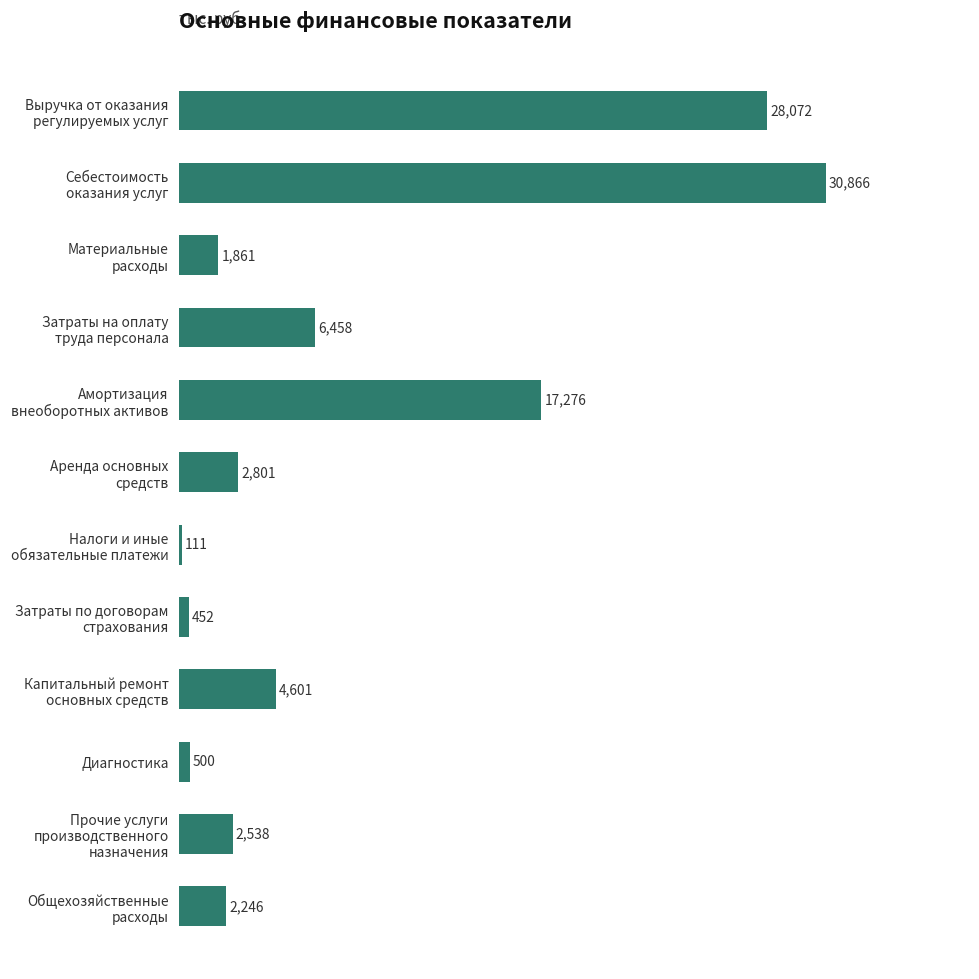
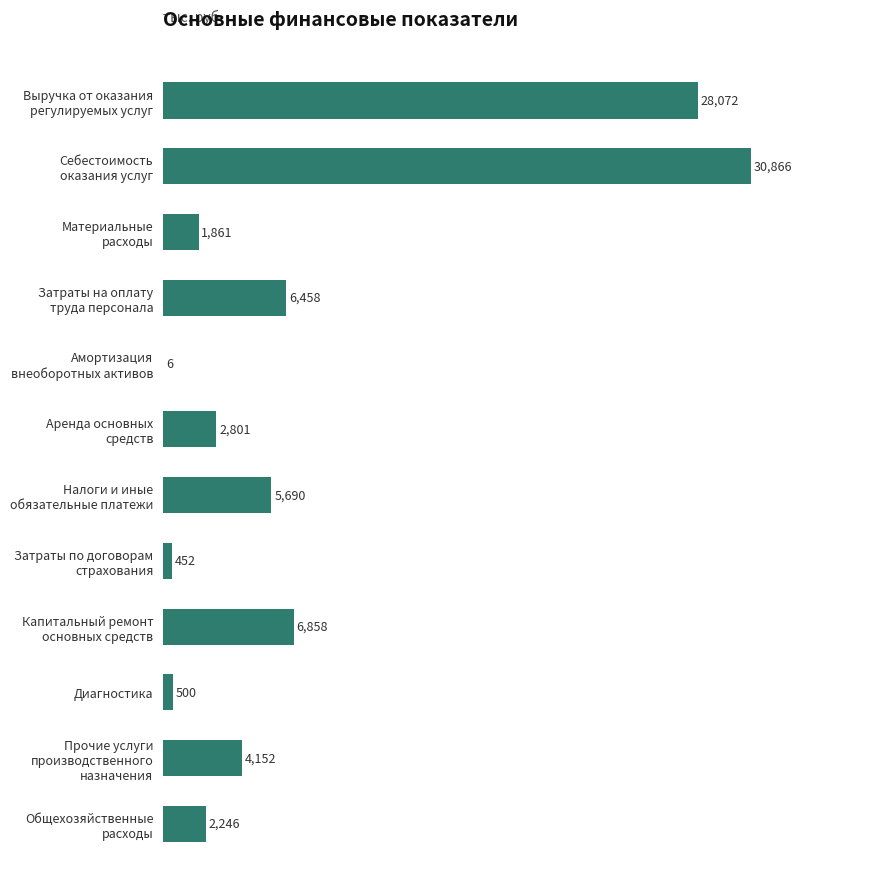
Амортизация внеоборотных активов: 17,276 -> 6
Налоги и иные обязательные платежи: 111 -> 5,690
Капитальный ремонт основных средств: 4,601 -> 6,858
Прочие услуги производственного назначения: 2,538 -> 4,152
